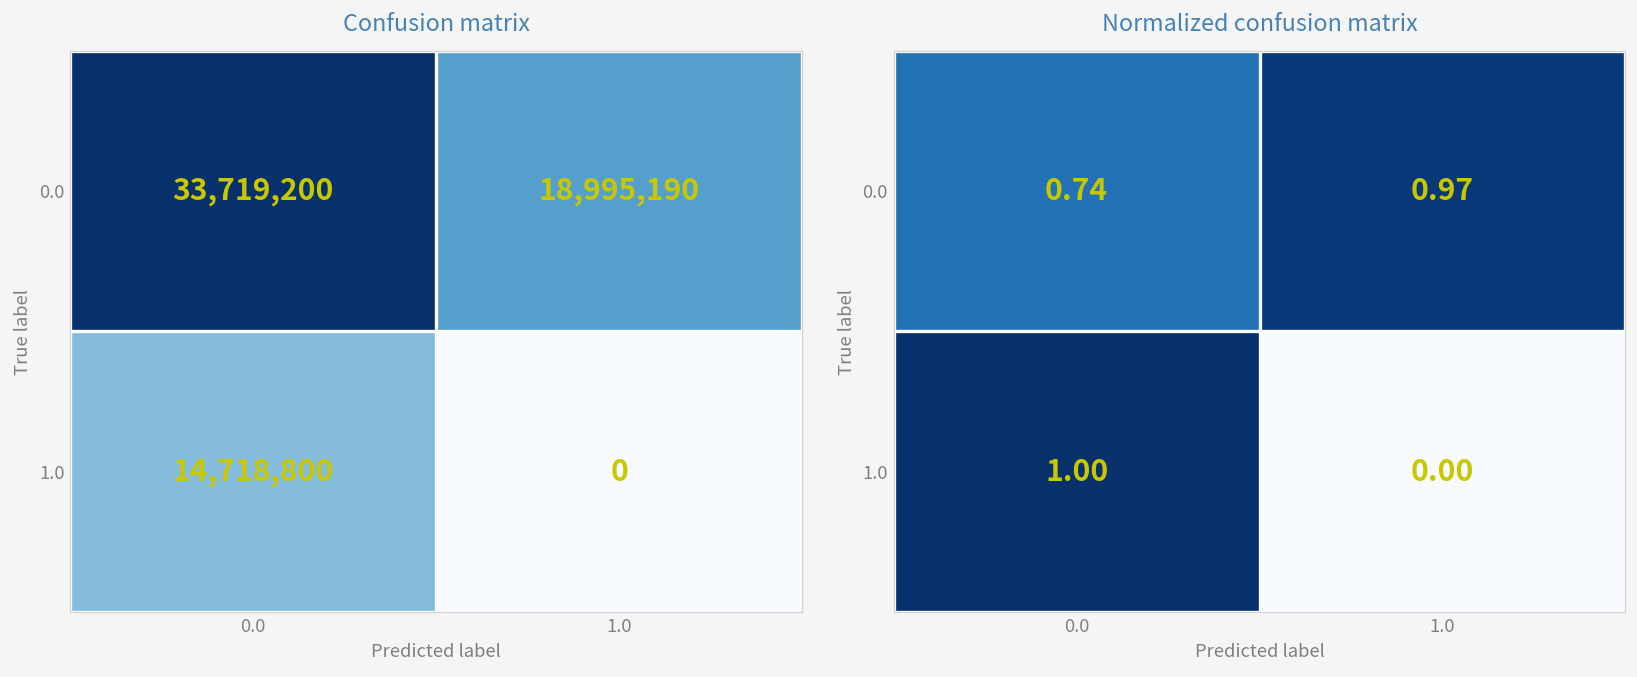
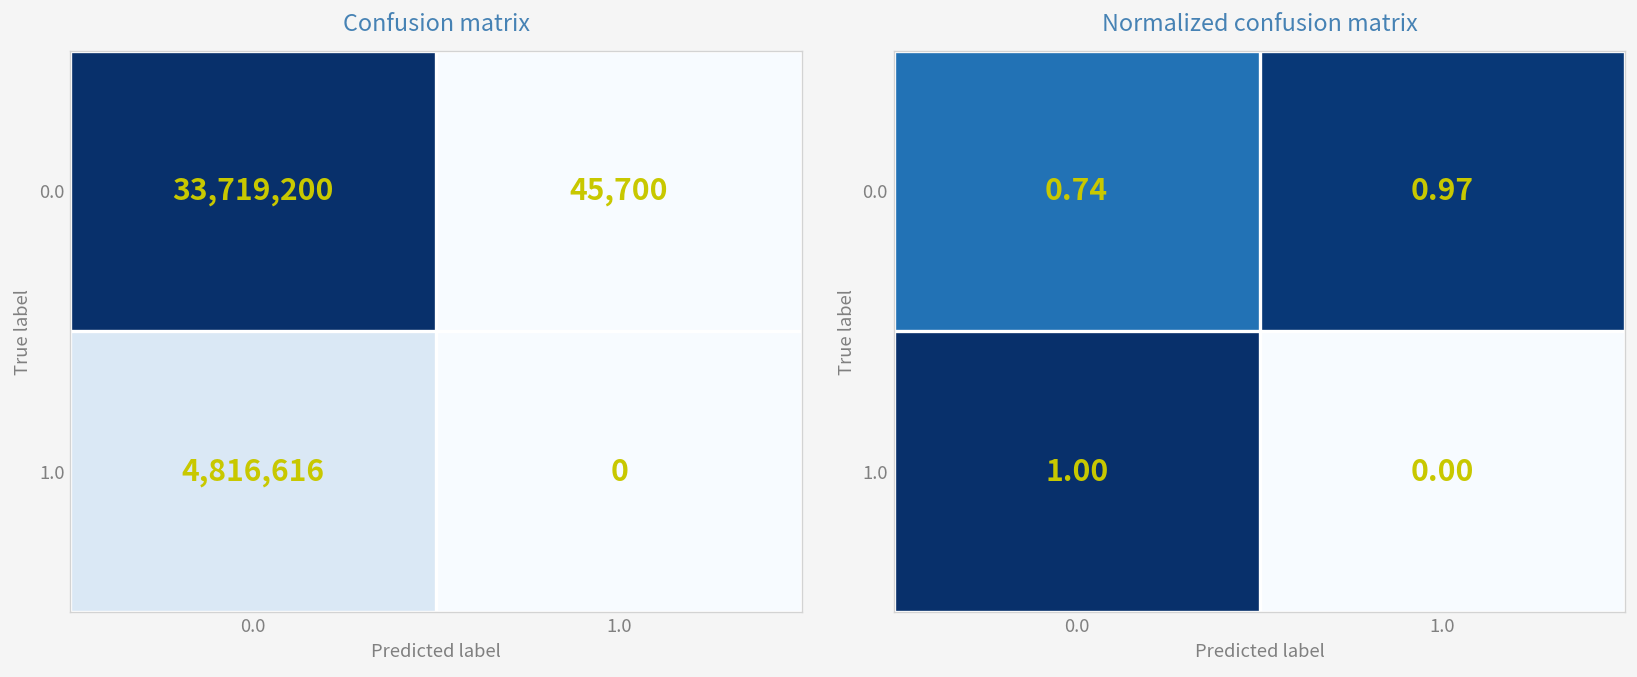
Confusion matrix, 0.0, 1.0: 18,995,190 -> 45,700
Confusion matrix, 1.0, 0.0: 14,718,800 -> 4,816,616
